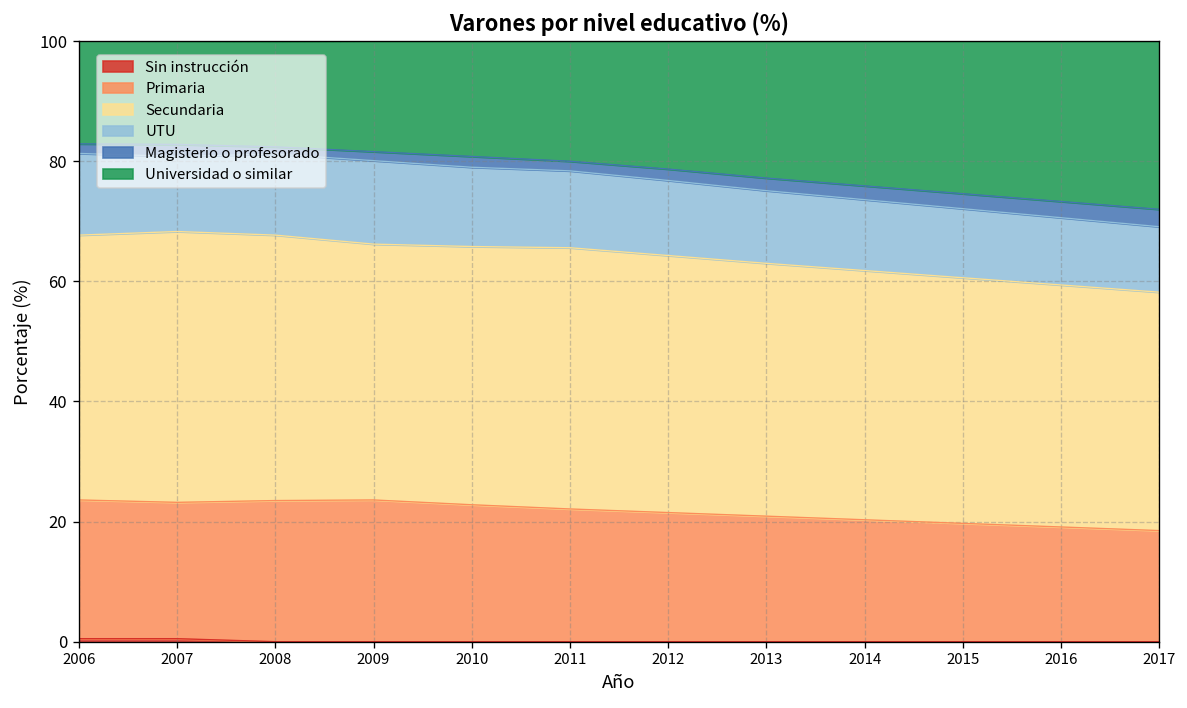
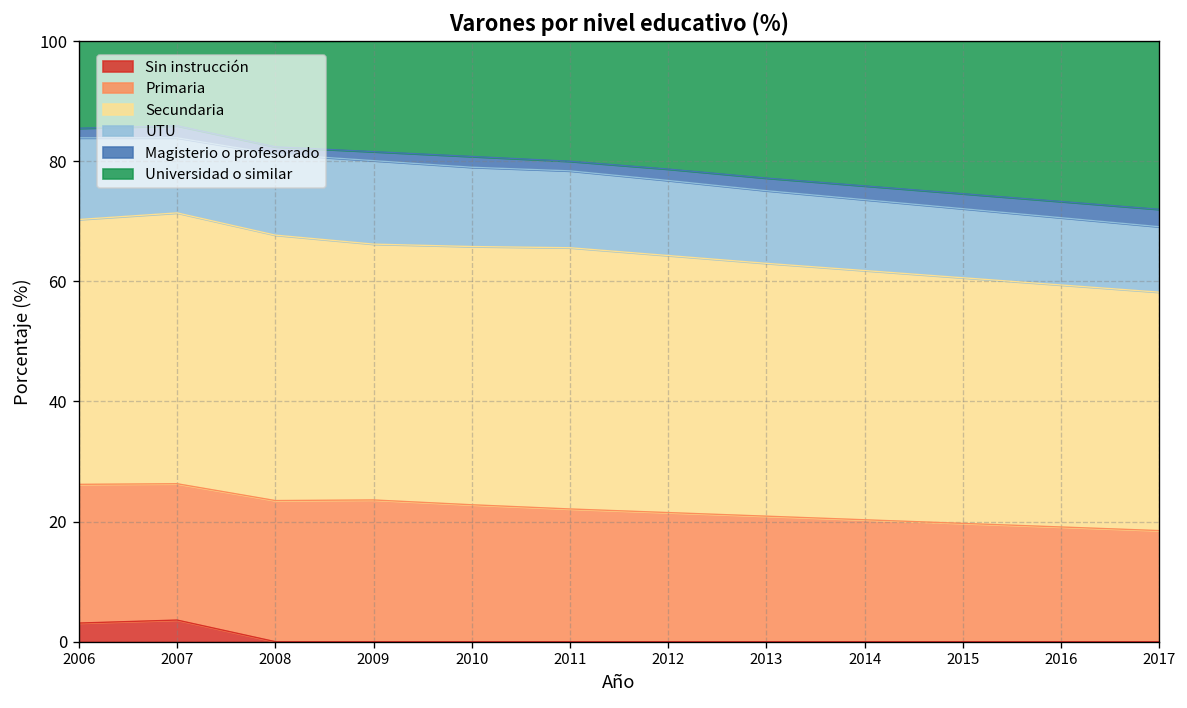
Sin instrucción, 2006: 1 -> 3
Sin instrucción, 2007: 1 -> 4
